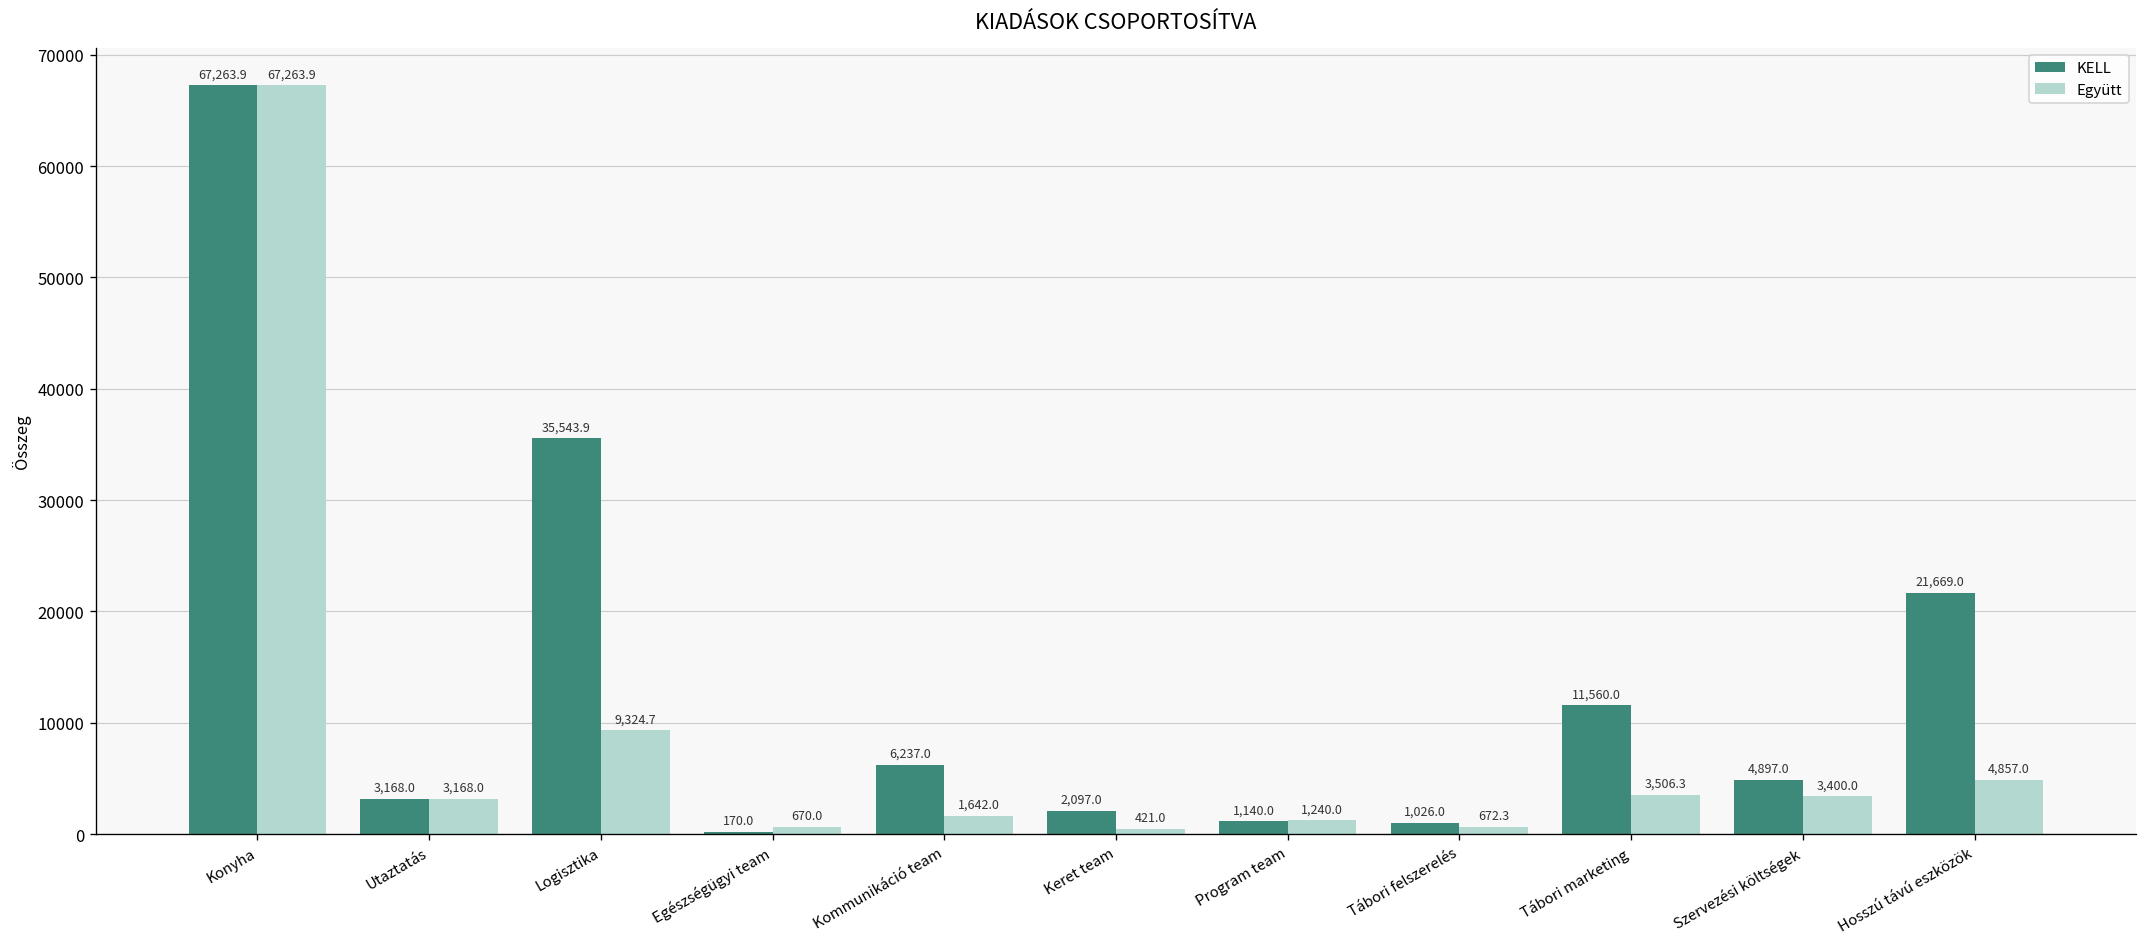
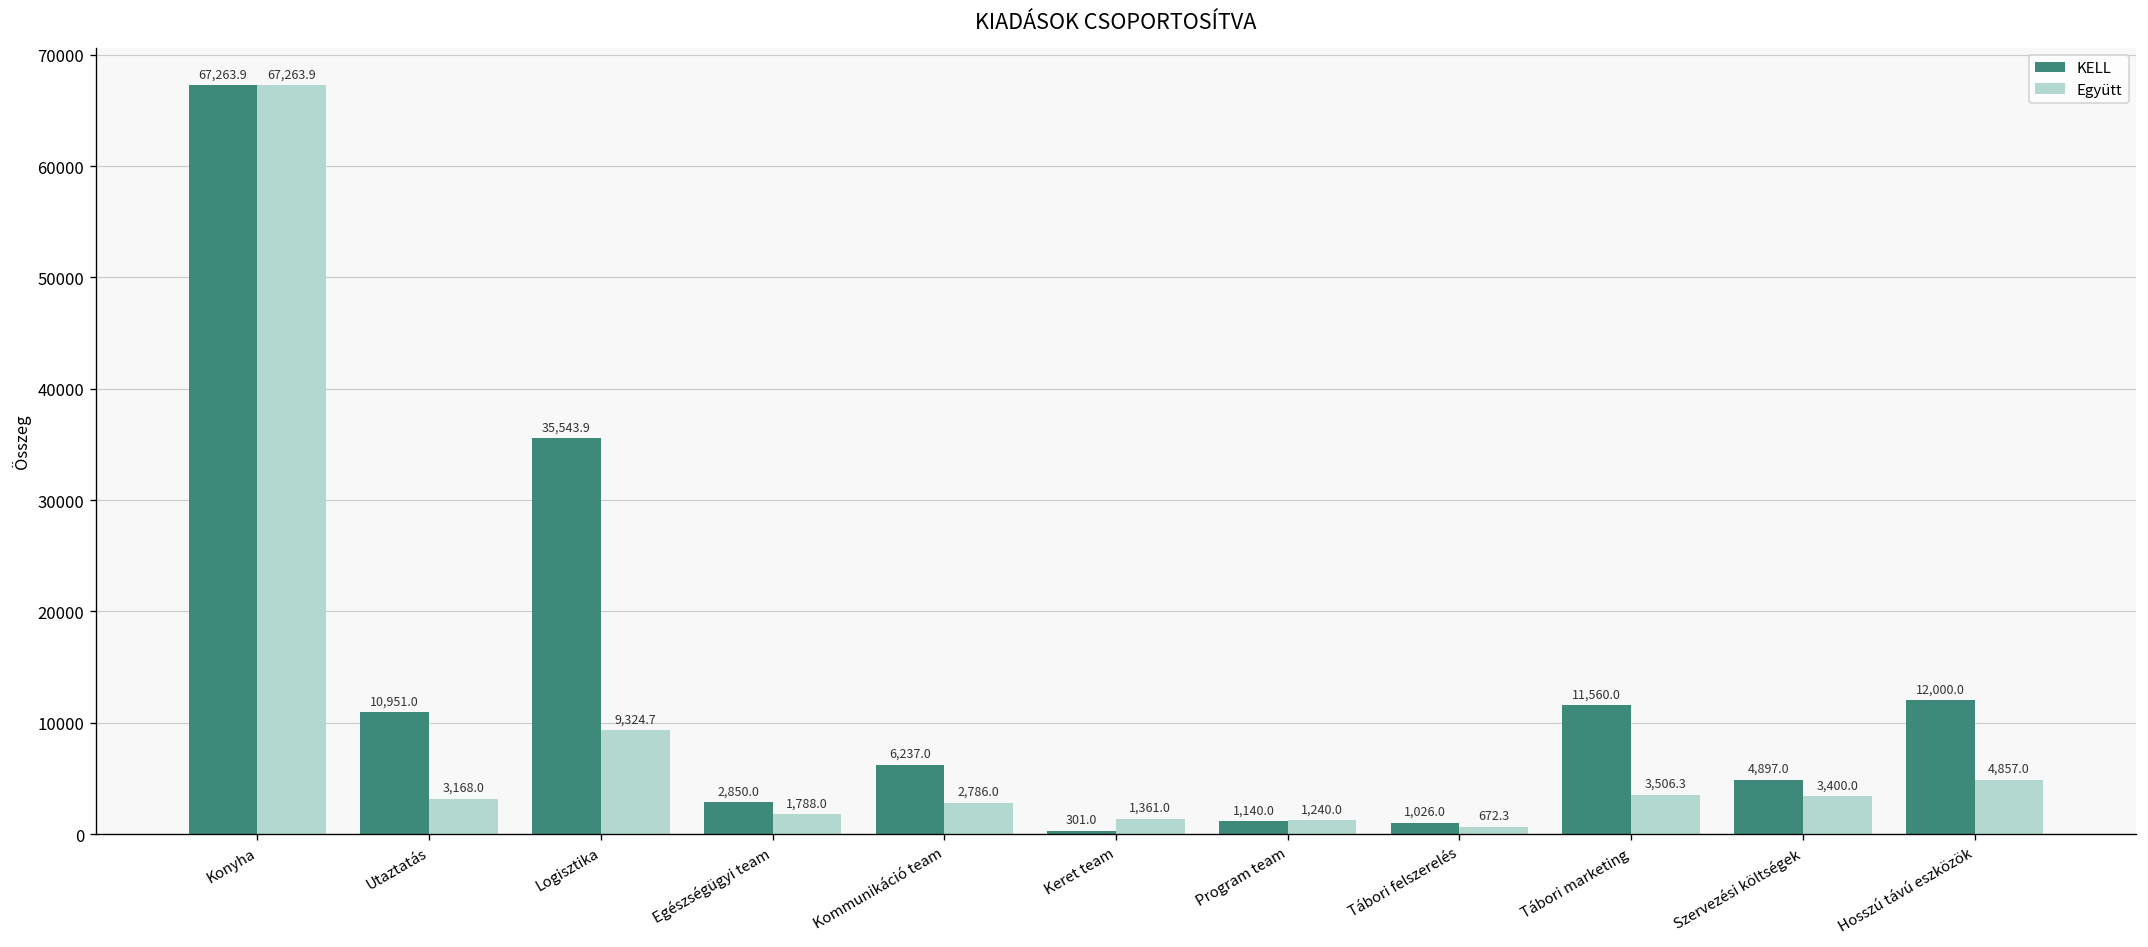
KELL, Utaztatás: 3,168.0 -> 10,951.0
KELL, Egészségügyi team: 170.0 -> 2,850.0
Együtt, Egészségügyi team: 670.0 -> 1,788.0
Együtt, Kommunikáció team: 1,642.0 -> 2,786.0
KELL, Keret team: 2,097.0 -> 301.0
Együtt, Keret team: 421.0 -> 1,361.0
KELL, Hosszú távú eszközök: 21,669.0 -> 12,000.0
